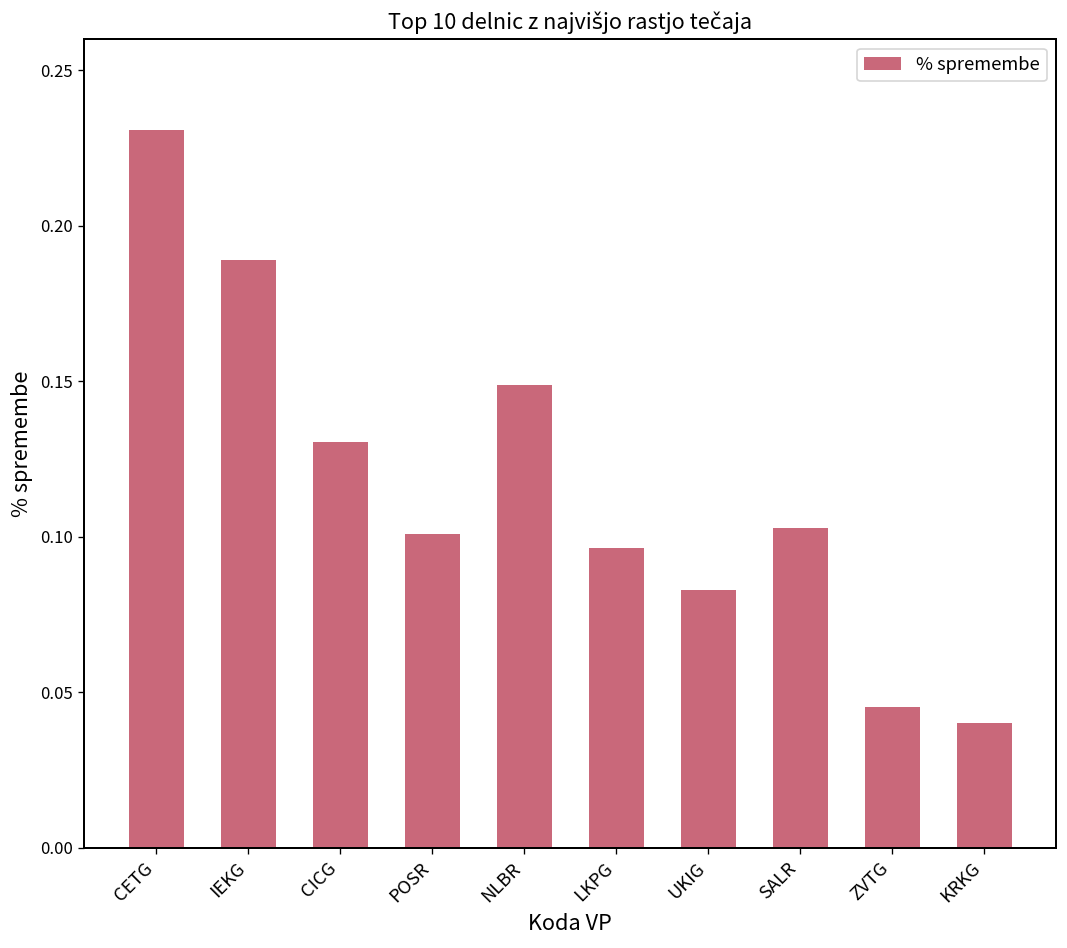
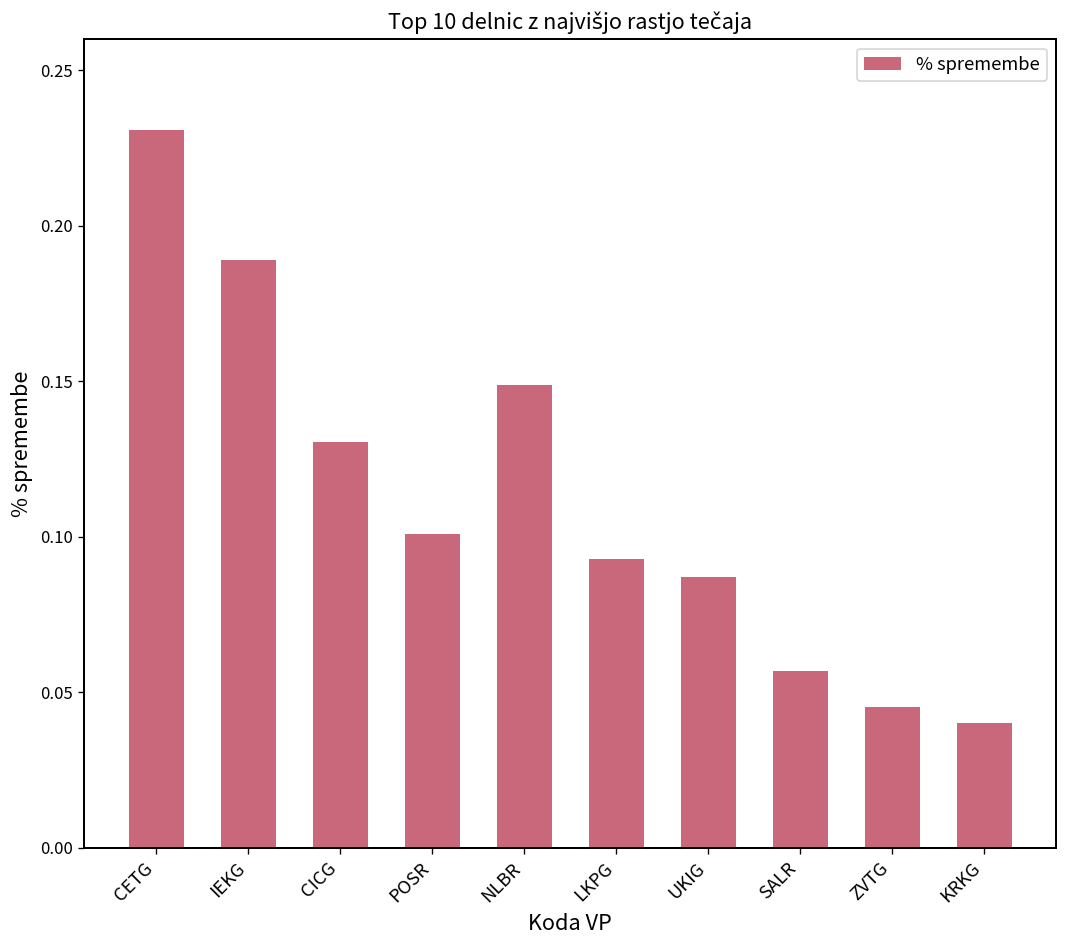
LKPG: 0.097 -> 0.093
UKIG: 0.083 -> 0.087
SALR: 0.103 -> 0.057
